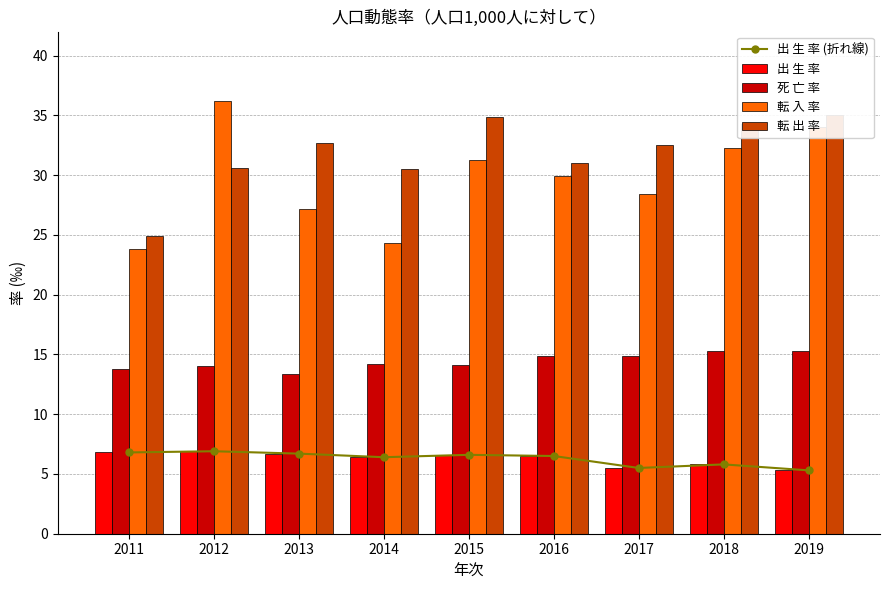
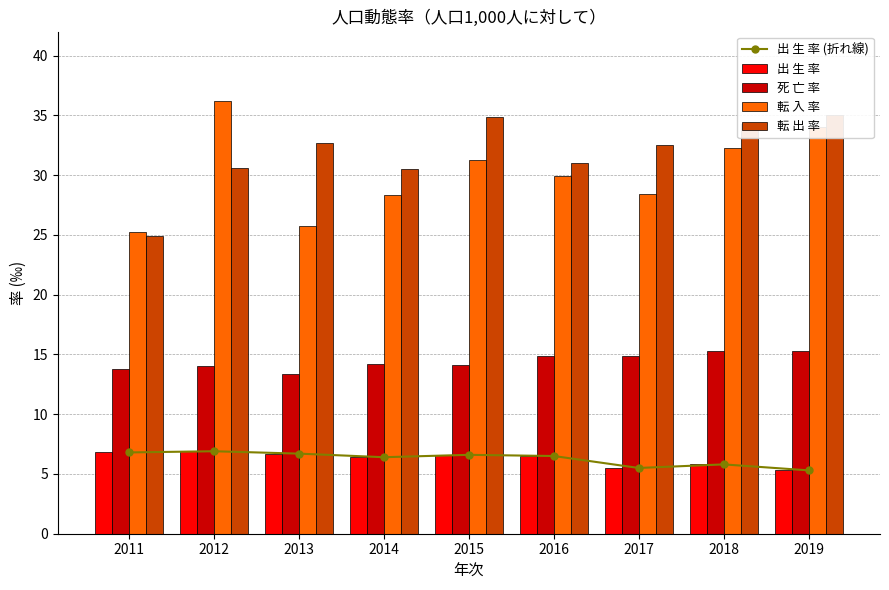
転 入 率, 2011: 23.8 -> 25.2
転 入 率, 2013: 27.2 -> 25.7
転 入 率, 2014: 24.3 -> 28.3
